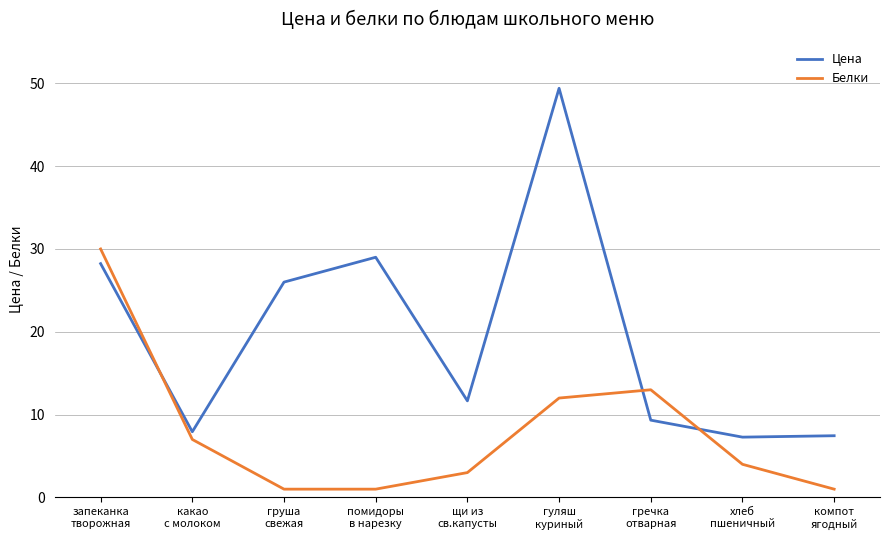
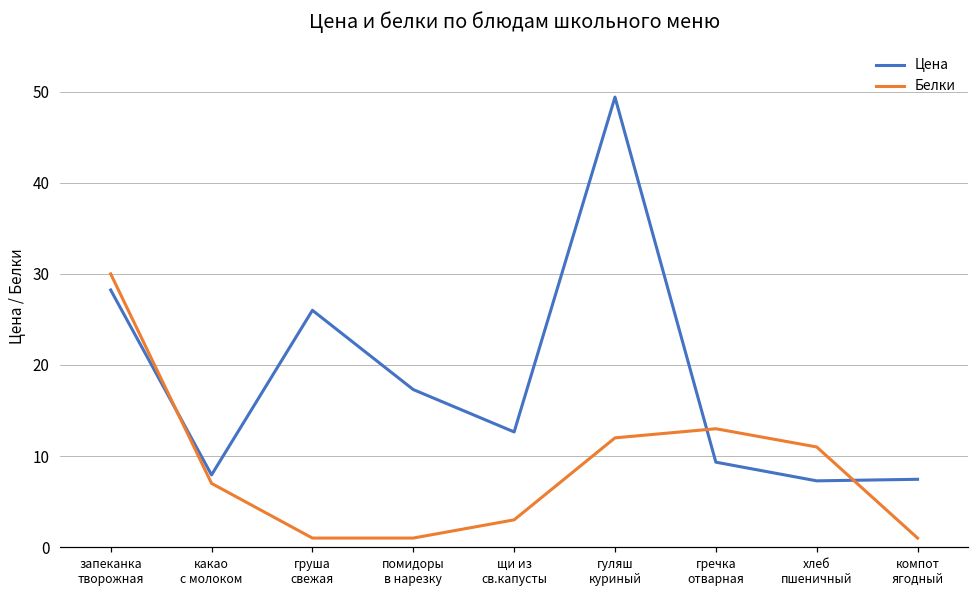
Цена, помидоры в нарезку: 29 -> 17
Цена, щи из св.капусты: 12 -> 13
Белки, хлеб пшеничный: 4 -> 11
